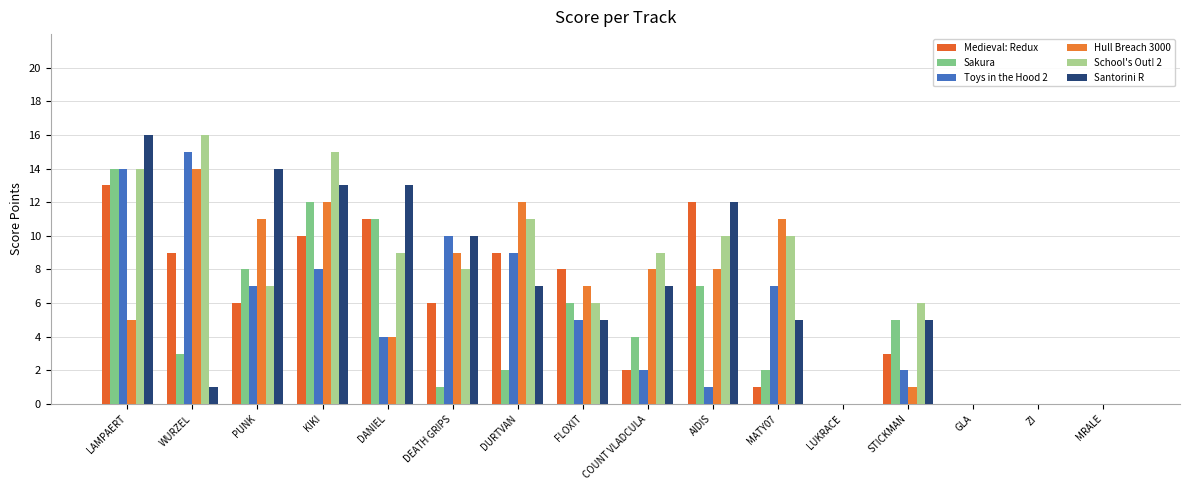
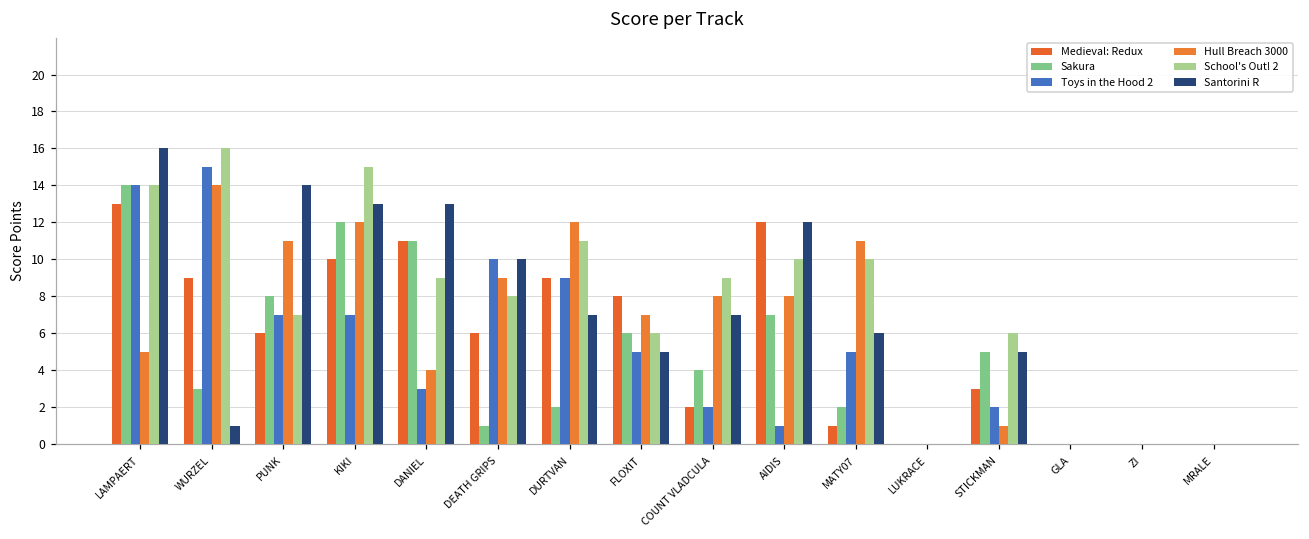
Toys in the Hood 2, KIKI: 8 -> 7
Toys in the Hood 2, DANIEL: 4 -> 3
Toys in the Hood 2, MATY07: 7 -> 5
Santorini R, MATY07: 5 -> 6
